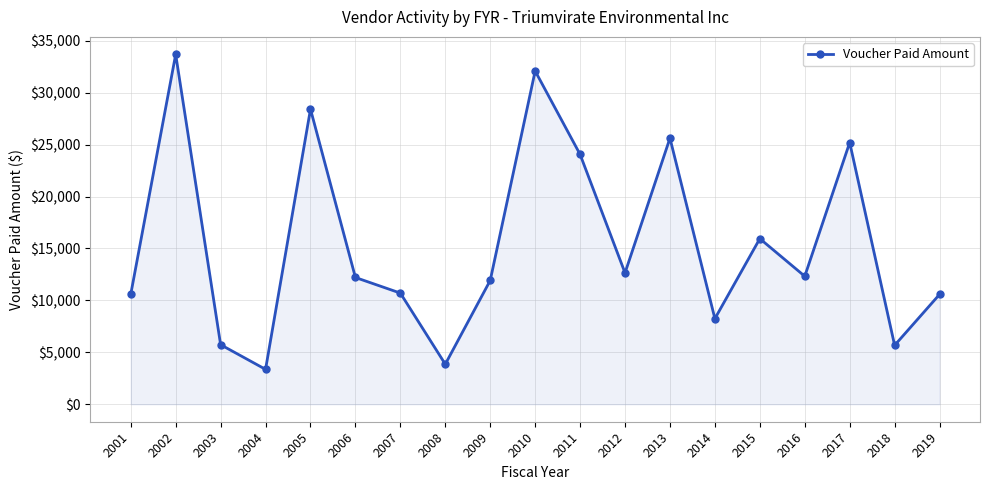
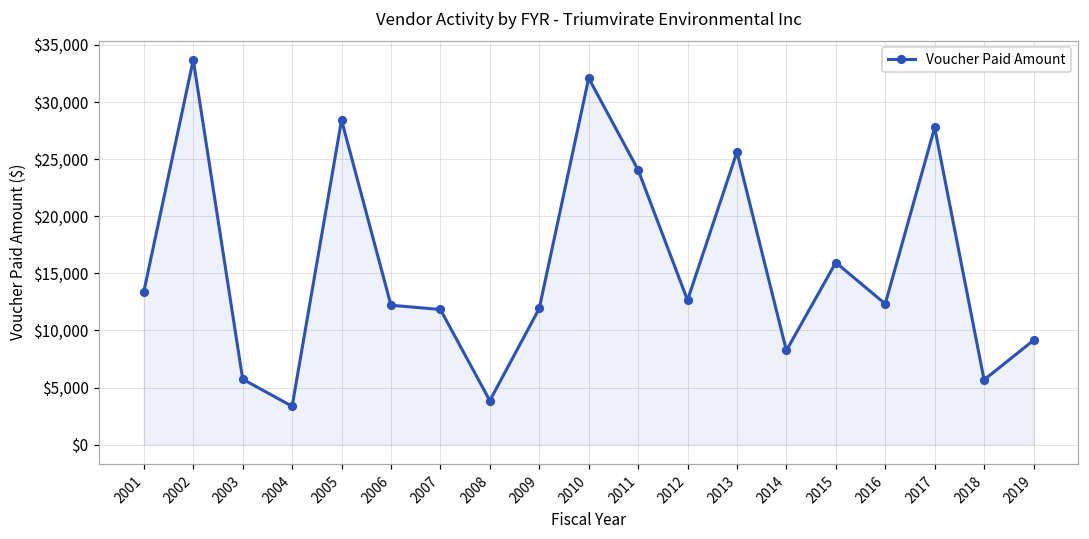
2001: $10,600 -> $13,400
2007: $10,700 -> $11,800
2017: $25,200 -> $27,800
2019: $10,600 -> $9,100
